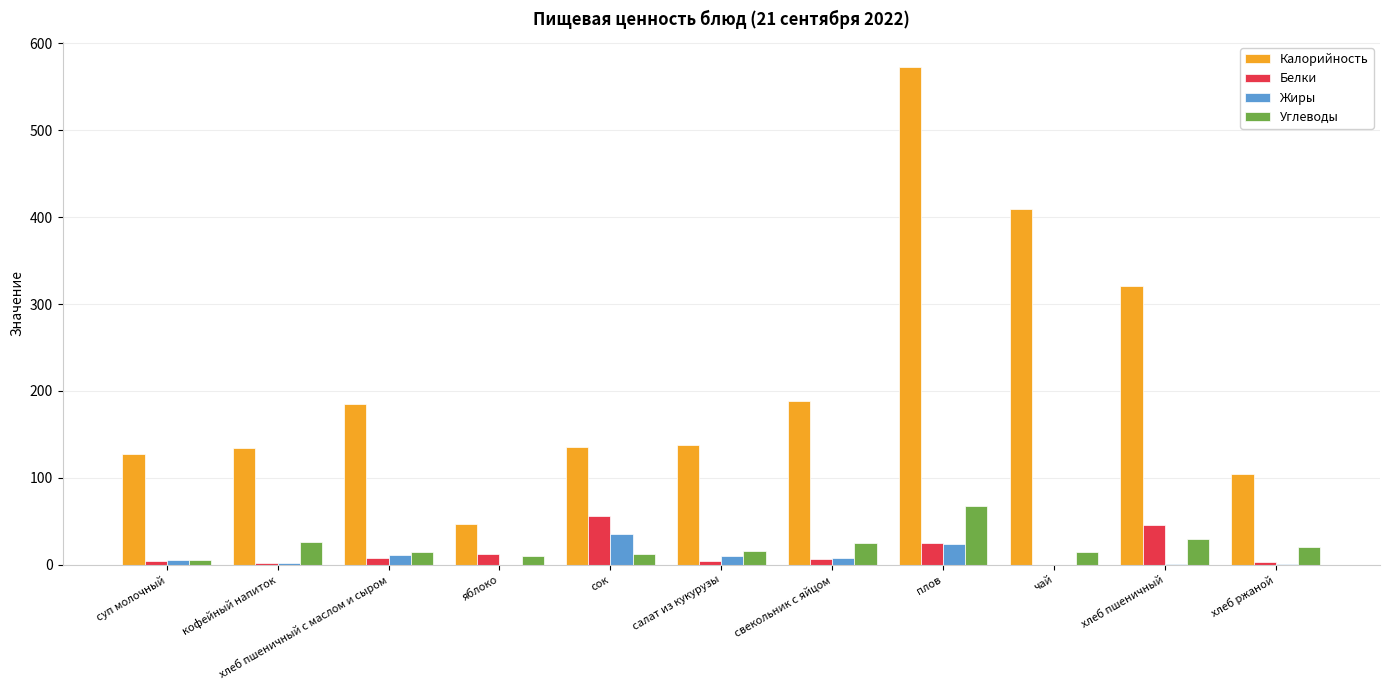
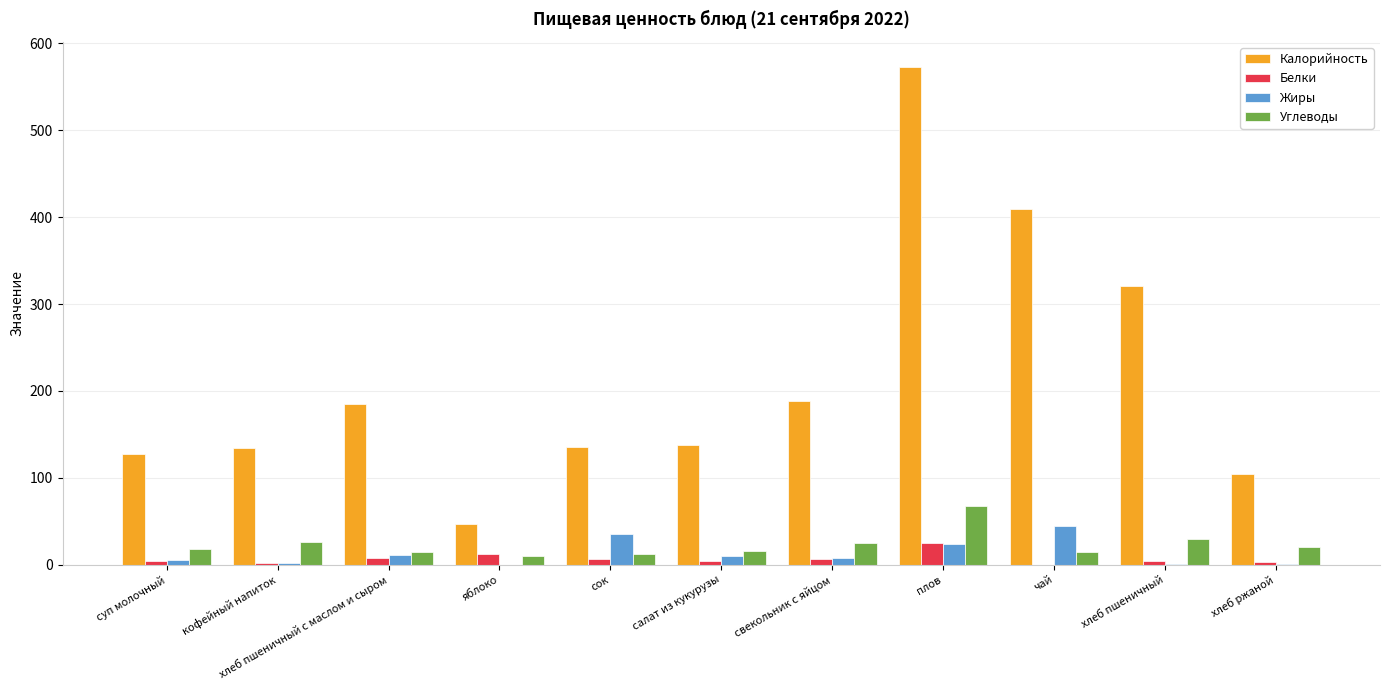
Углеводы, суп молочный: 10 -> 20
Белки, сок: 60 -> 10
Жиры, чай: 0 -> 50
Белки, хлеб пшеничный: 50 -> 0
